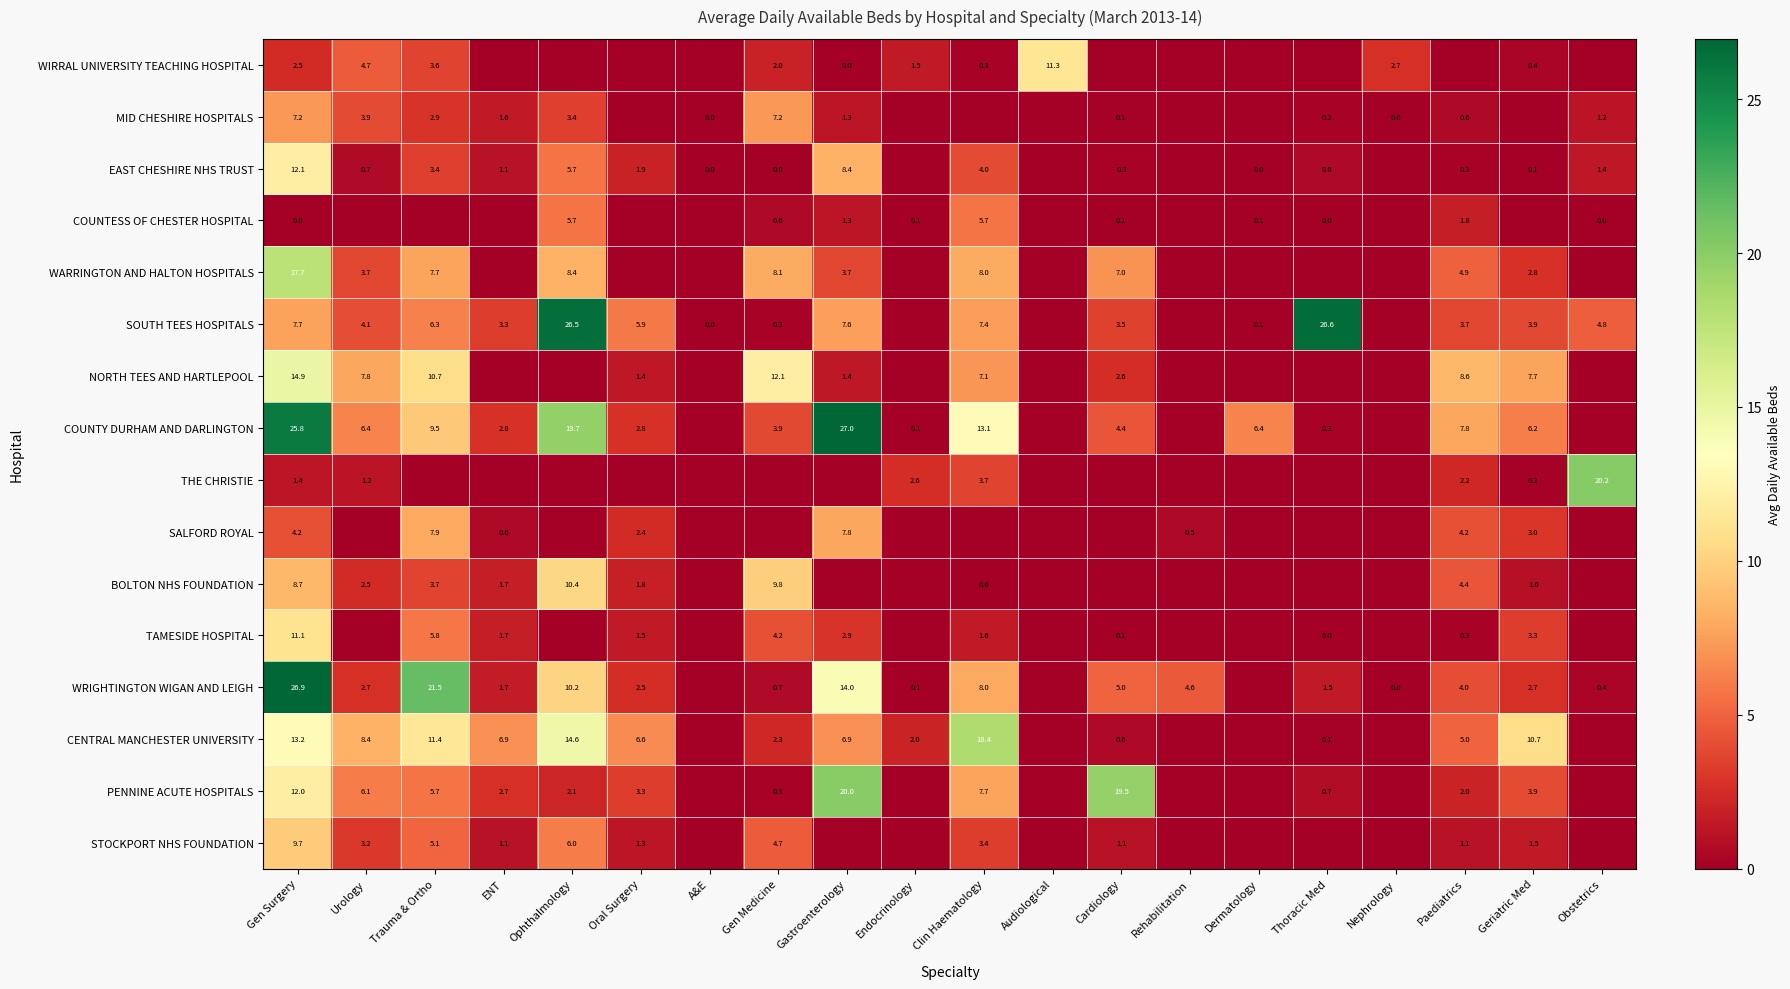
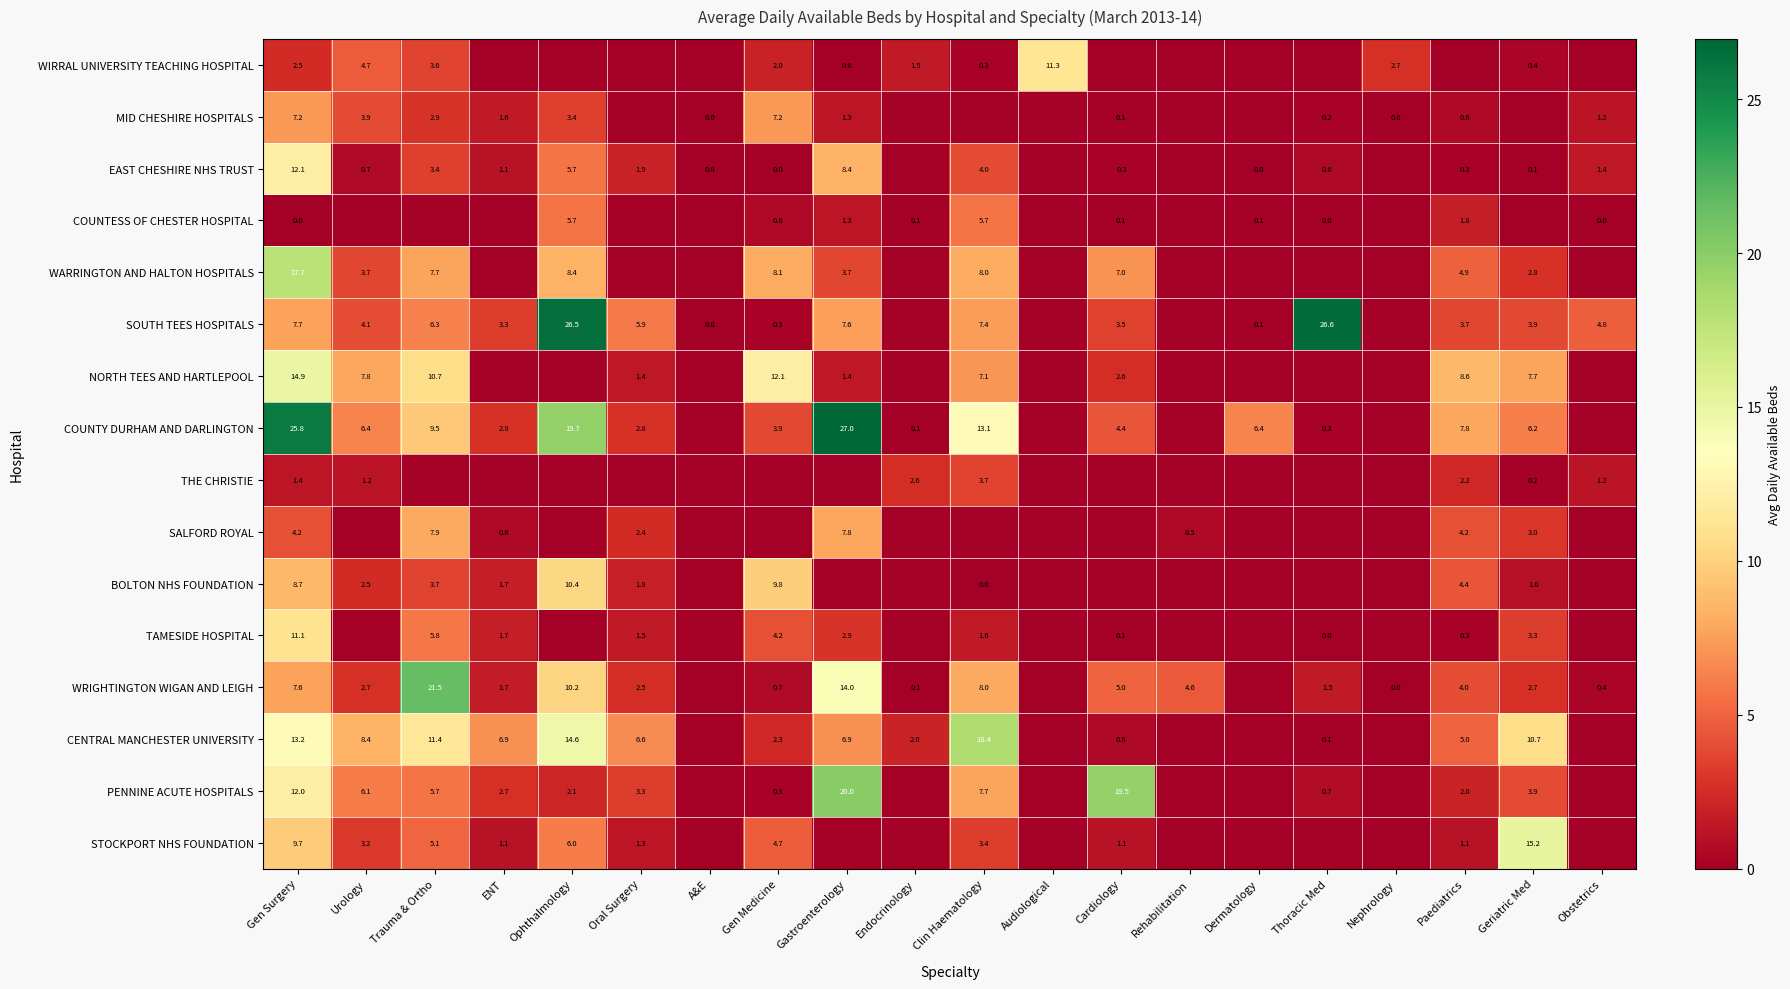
THE CHRISTIE, Obstetrics: 20.2 -> 1.2
WRIGHTINGTON WIGAN AND LEIGH, Gen Surgery: 26.9 -> 7.6
STOCKPORT NHS FOUNDATION, Geriatric Med: 1.5 -> 15.2
